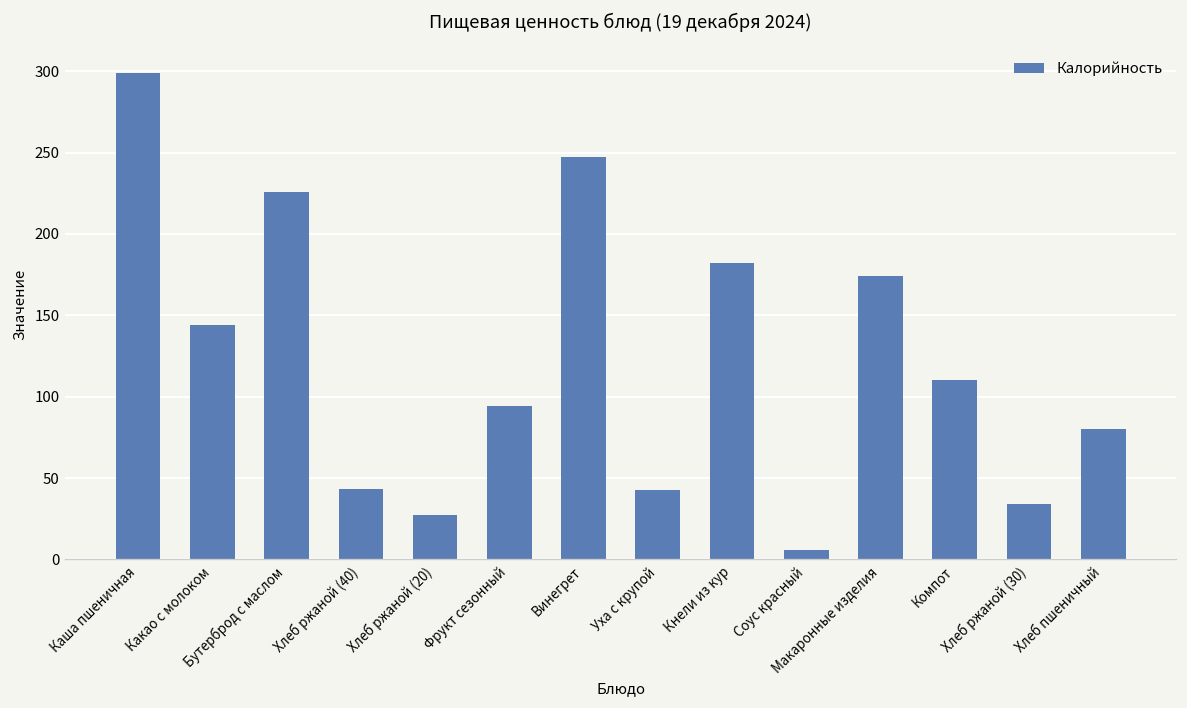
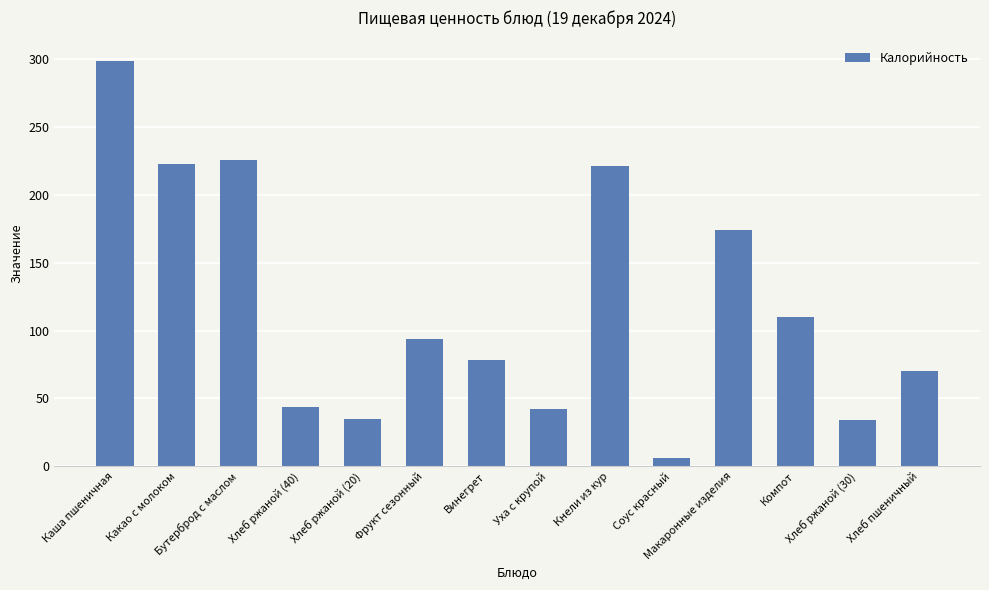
Какао с молоком: 144 -> 223
Хлеб ржаной (20): 28 -> 35
Винегрет: 247 -> 78
Кнели из кур: 182 -> 221
Хлеб пшеничный: 80 -> 71
